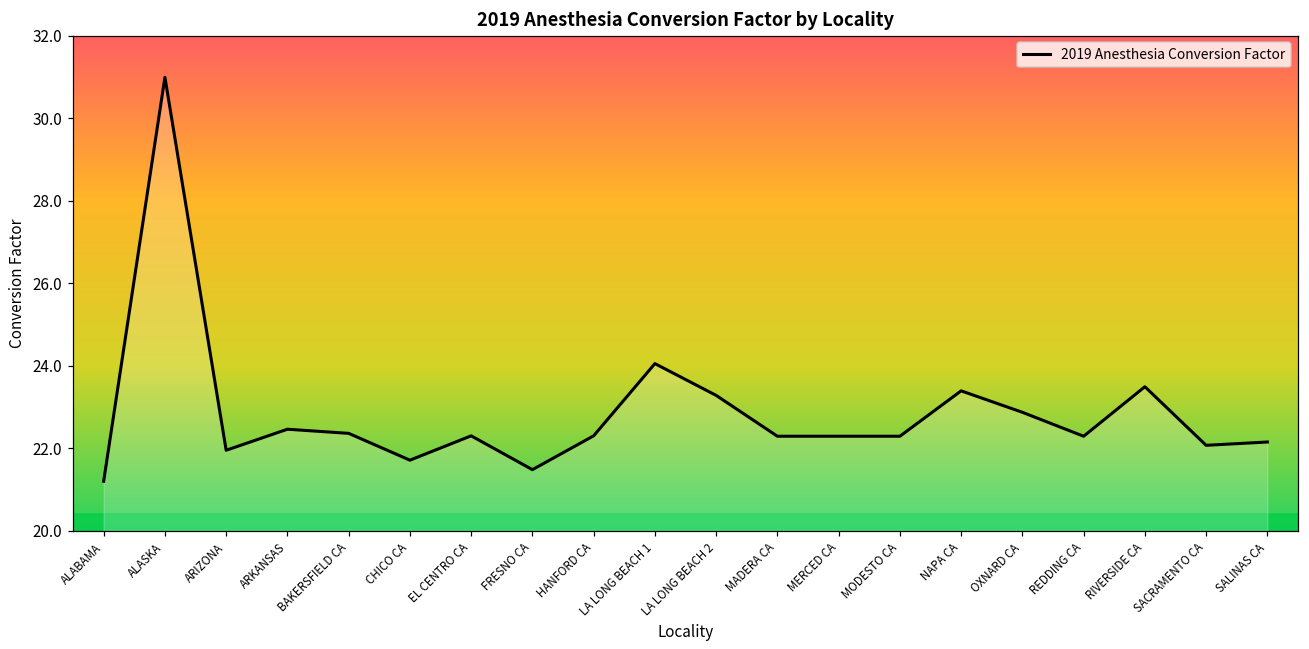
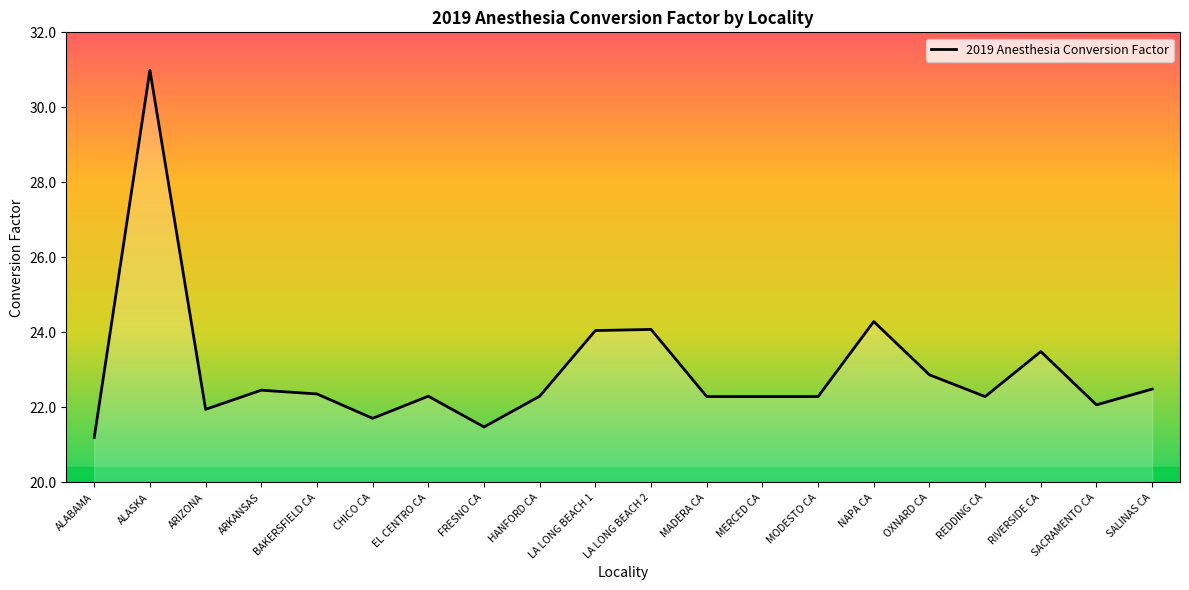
LA LONG BEACH 2: 23.3 -> 24.1
NAPA CA: 23.4 -> 24.3
SALINAS CA: 22.2 -> 22.5
